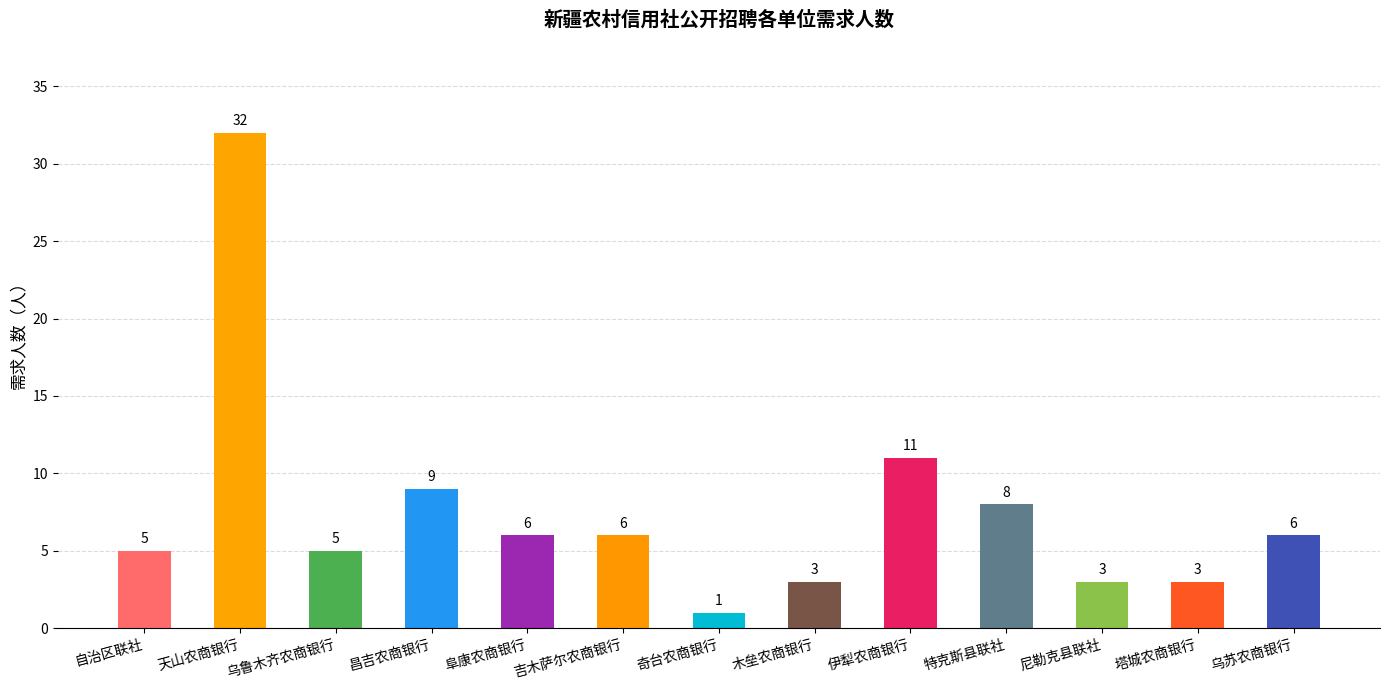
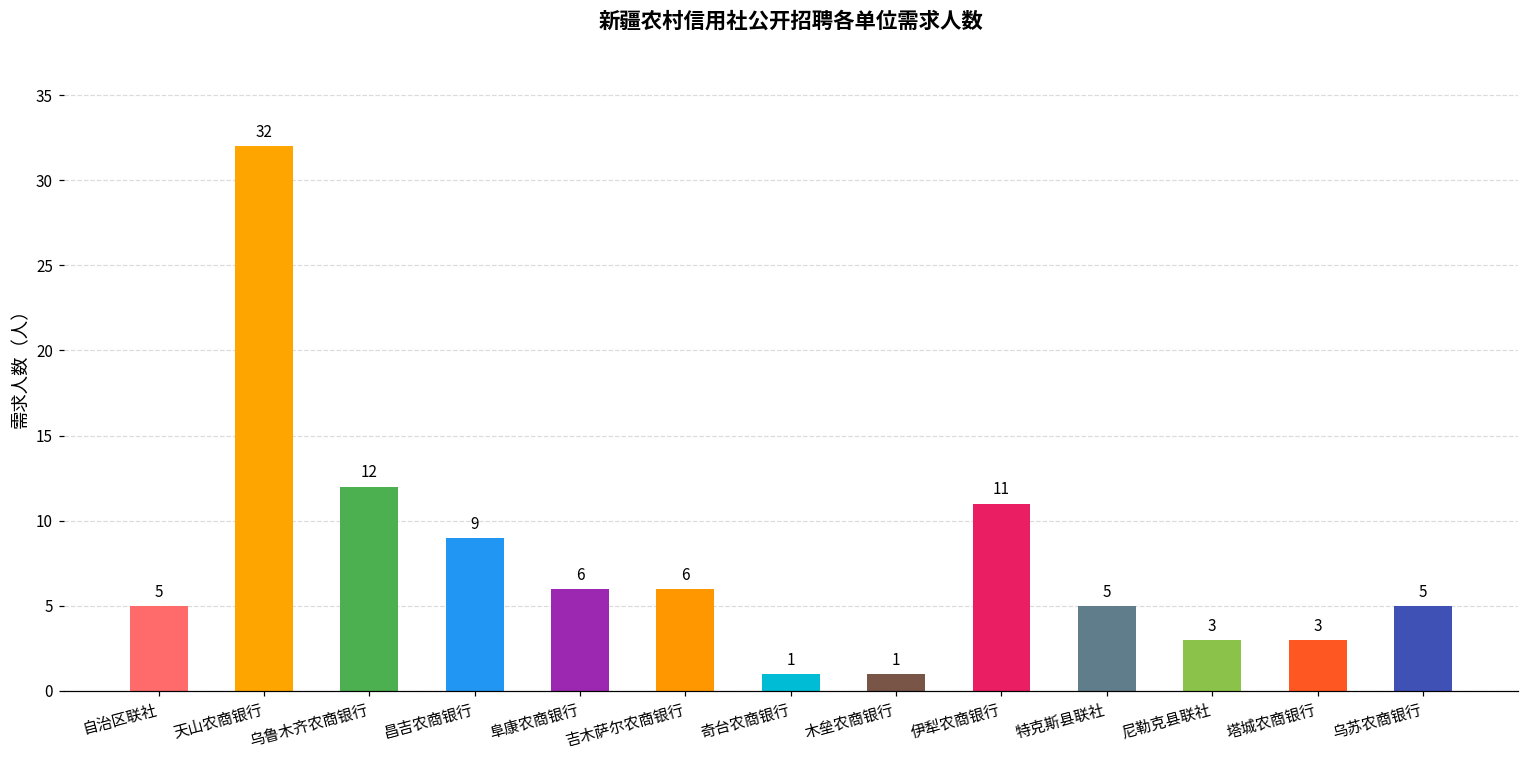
乌鲁木齐农商银行: 5 -> 12
木垒农商银行: 3 -> 1
特克斯县联社: 8 -> 5
乌苏农商银行: 6 -> 5
